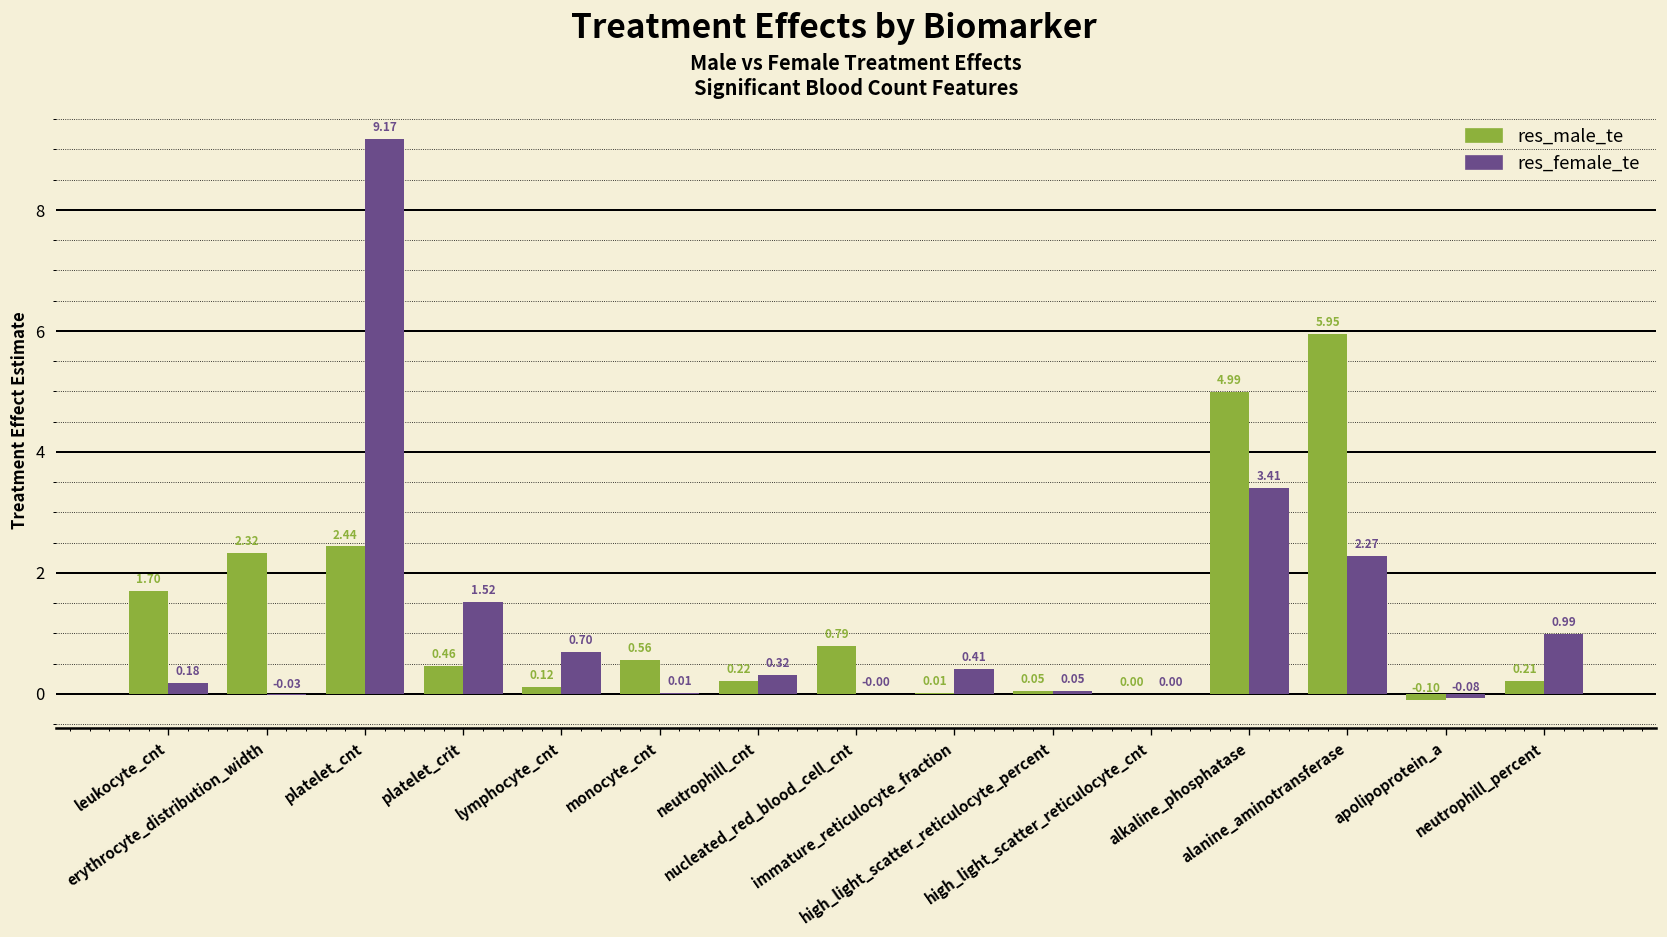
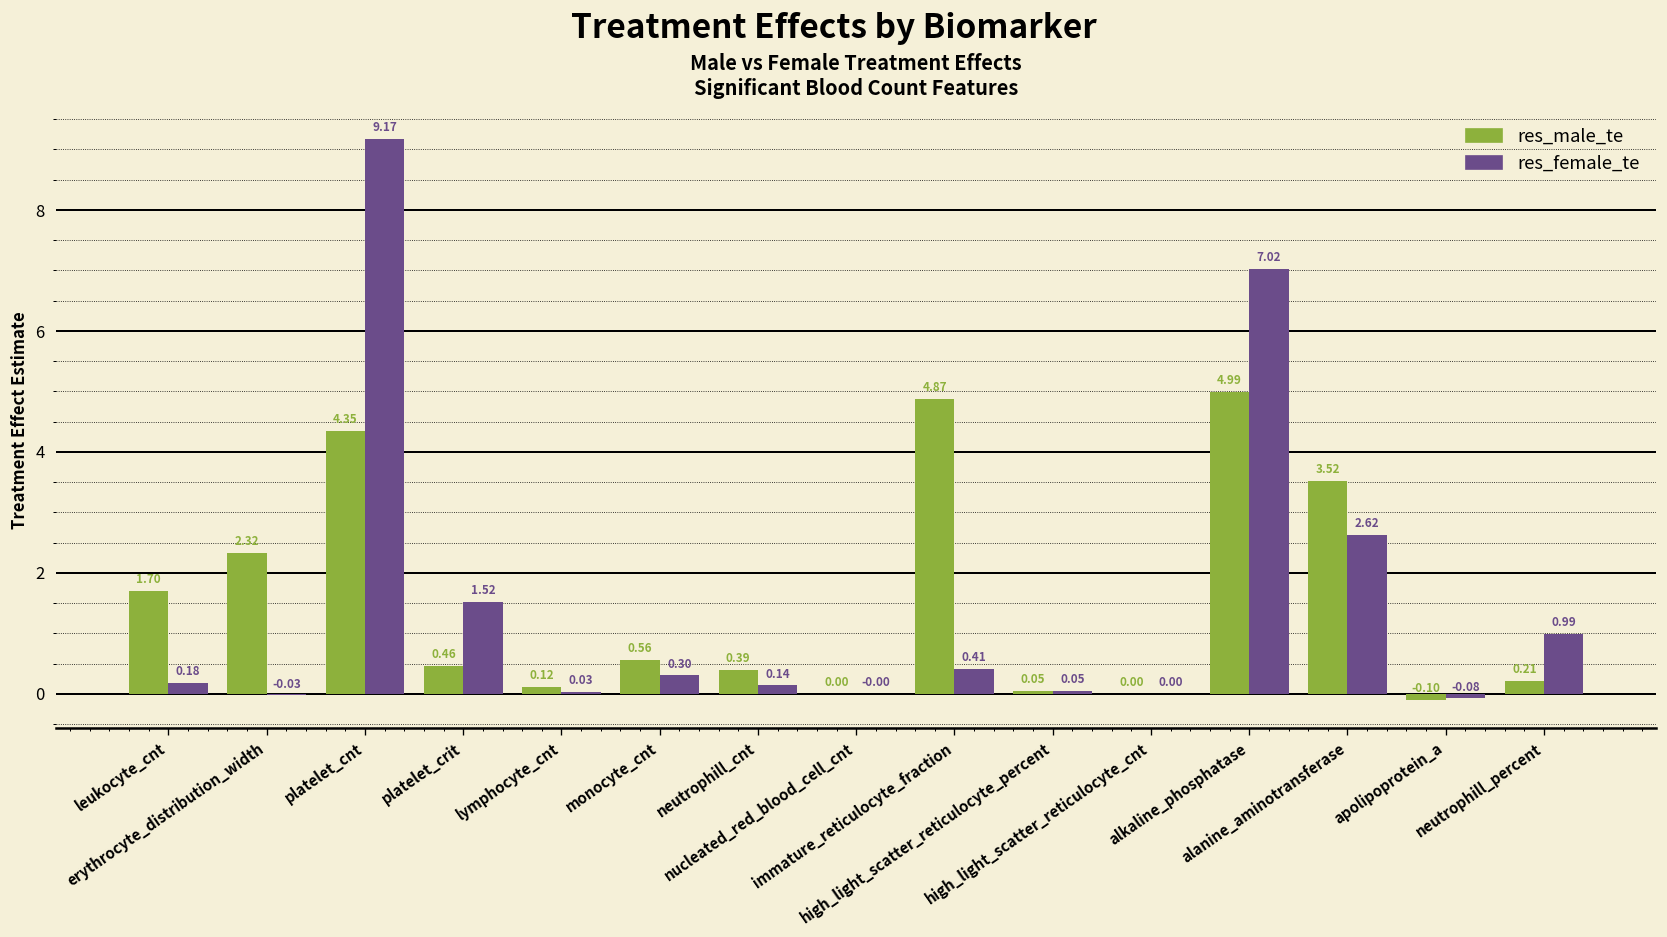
res_male_te, platelet_cnt: 2.44 -> 4.35
res_female_te, lymphocyte_cnt: 0.70 -> 0.03
res_female_te, monocyte_cnt: 0.01 -> 0.30
res_male_te, neutrophill_cnt: 0.22 -> 0.39
res_female_te, neutrophill_cnt: 0.32 -> 0.14
res_male_te, nucleated_red_blood_cell_cnt: 0.79 -> 0.00
res_male_te, immature_reticulocyte_fraction: 0.01 -> 4.87
res_female_te, alkaline_phosphatase: 3.41 -> 7.02
res_male_te, alanine_aminotransferase: 5.95 -> 3.52
res_female_te, alanine_aminotransferase: 2.27 -> 2.62
